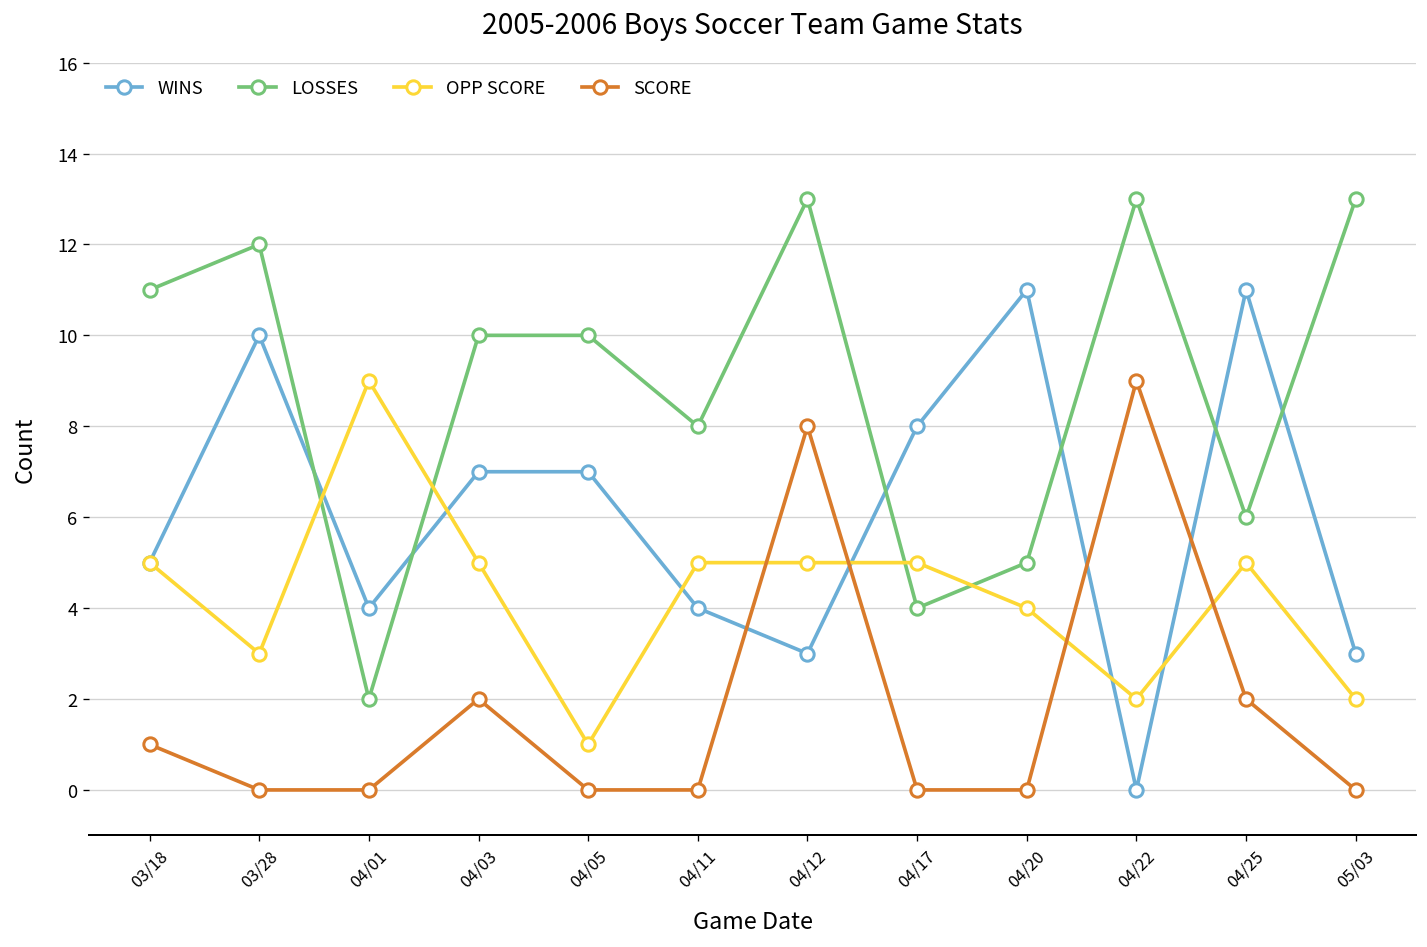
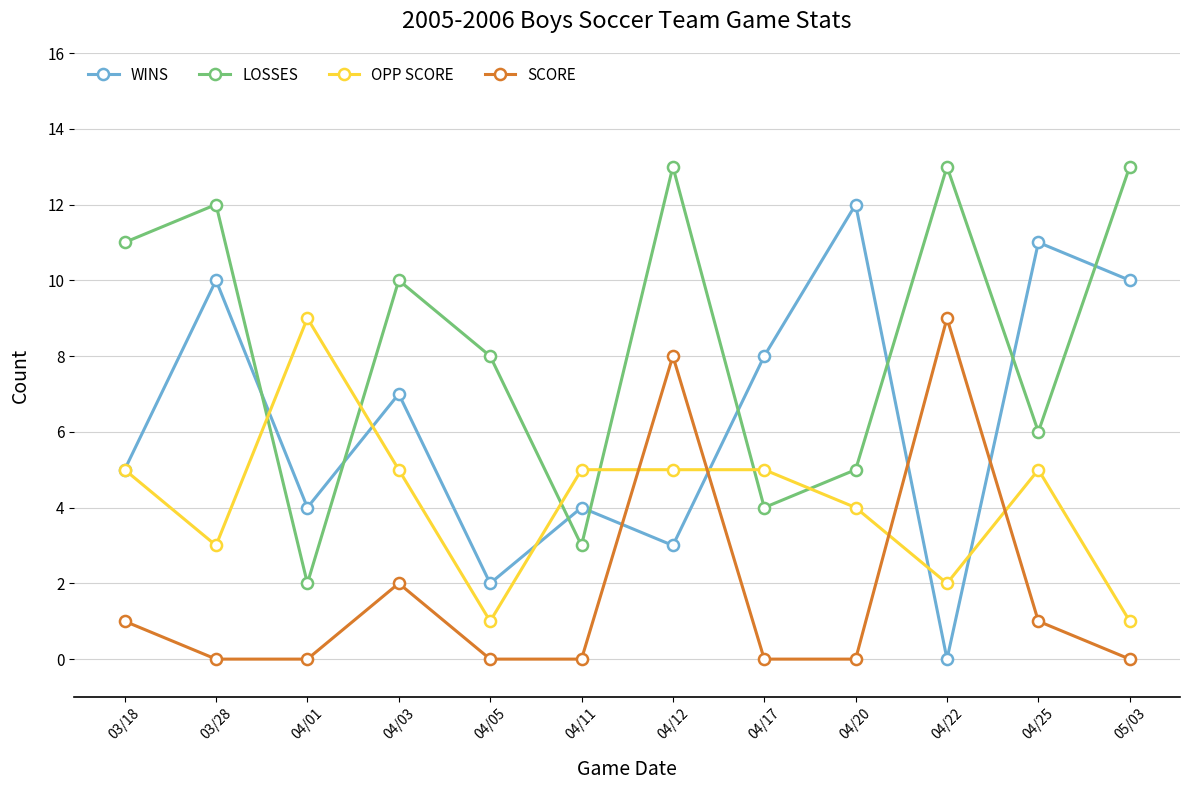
WINS, 04/05: 7 -> 2
LOSSES, 04/05: 10 -> 8
LOSSES, 04/11: 8 -> 3
WINS, 04/20: 11 -> 12
SCORE, 04/25: 2 -> 1
WINS, 05/03: 3 -> 10
OPP SCORE, 05/03: 2 -> 1
